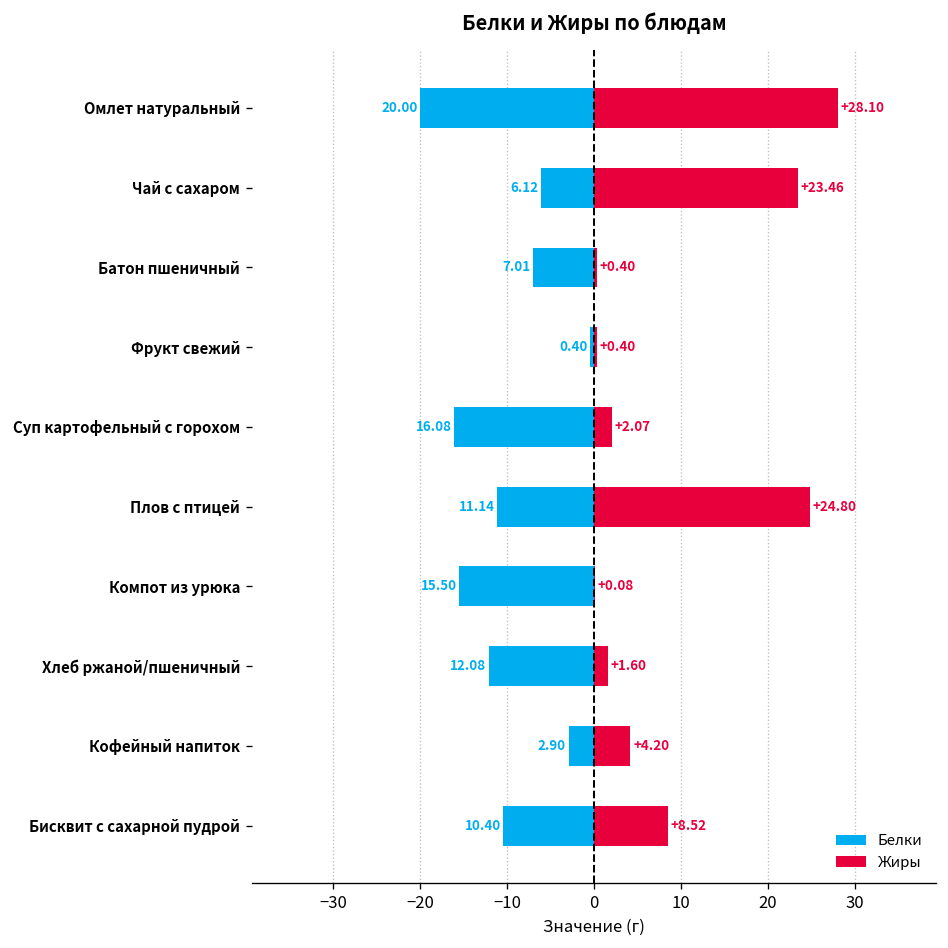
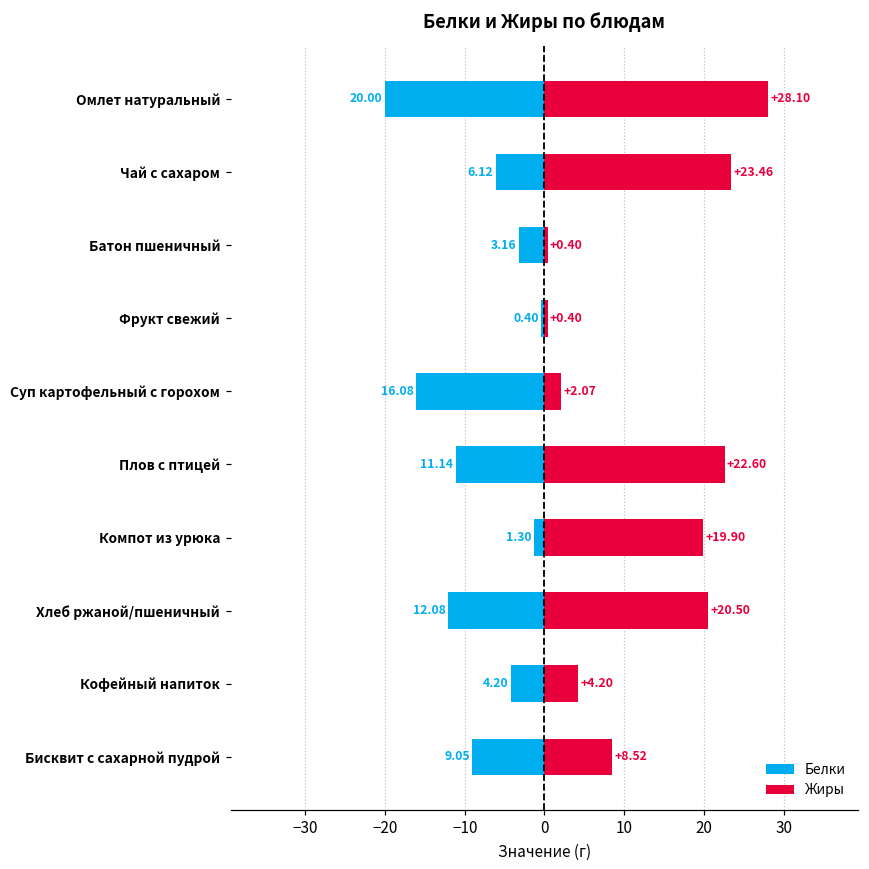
Белки, Батон пшеничный: 7.01 -> 3.16
Жиры, Плов с птицей: +24.80 -> +22.60
Белки, Компот из урюка: 15.50 -> 1.30
Жиры, Компот из урюка: +0.08 -> +19.90
Жиры, Хлеб ржаной/пшеничный: +1.60 -> +20.50
Белки, Кофейный напиток: 2.90 -> 4.20
Белки, Бисквит с сахарной пудрой: 10.40 -> 9.05
